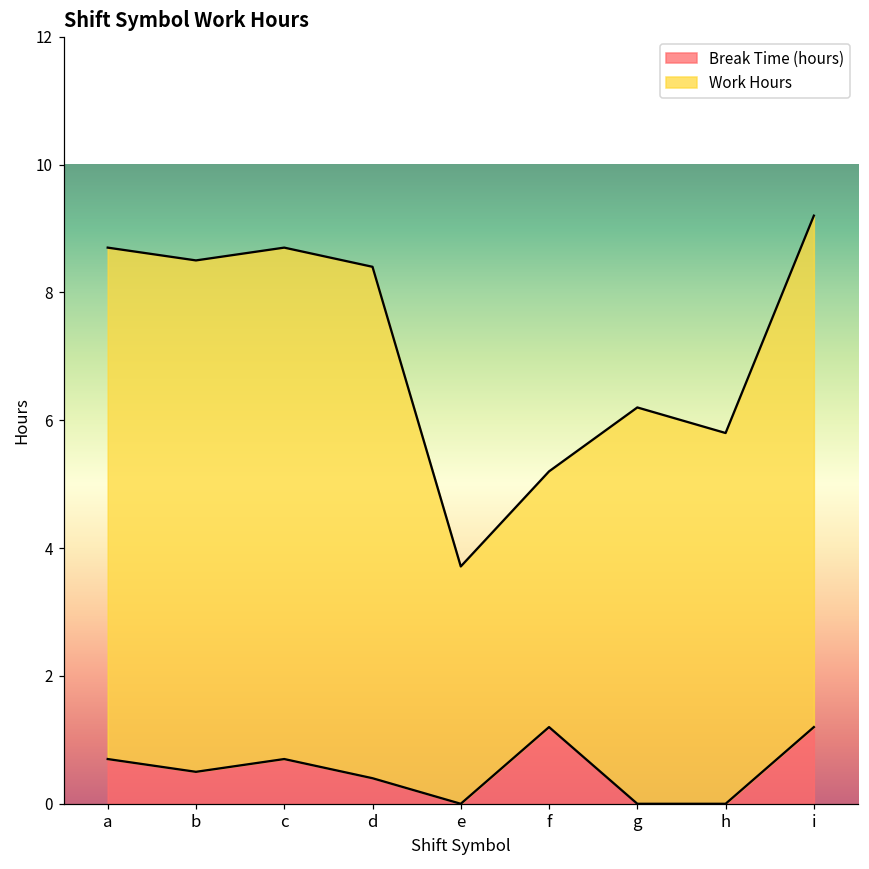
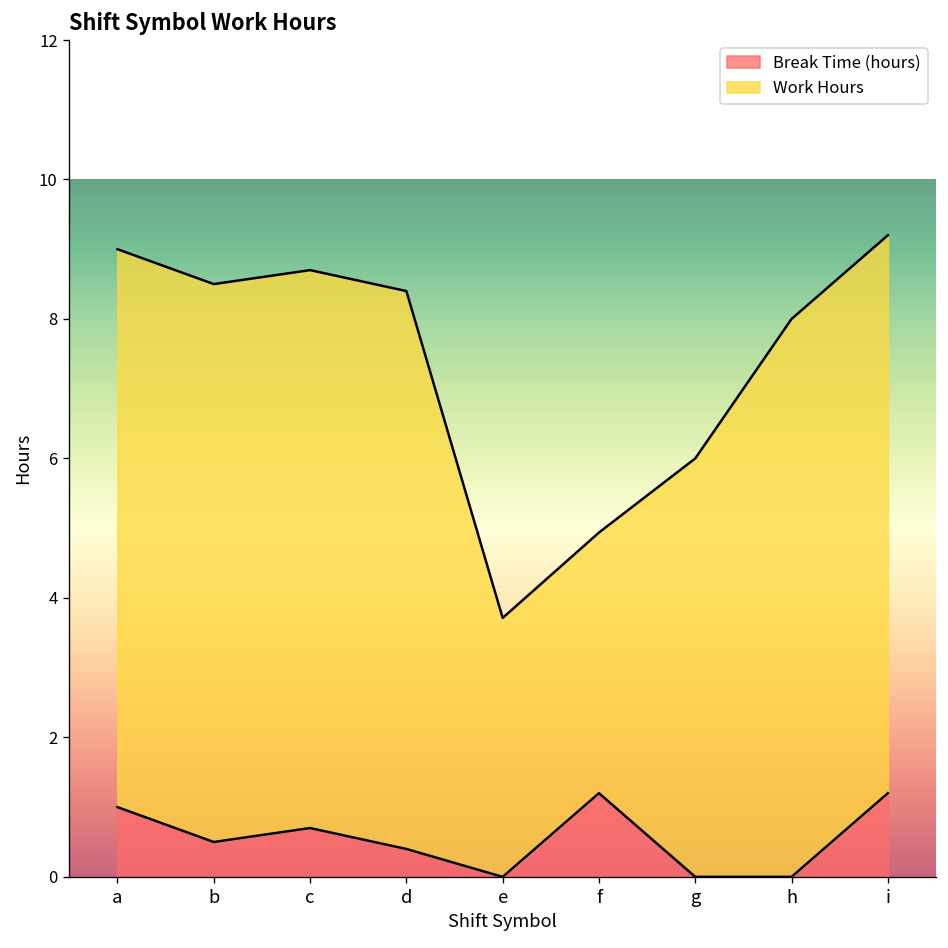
Break Time (hours), a: 0.7 -> 1.0
Work Hours, f: 4.0 -> 3.7
Work Hours, g: 6.2 -> 6.0
Work Hours, h: 5.8 -> 8.0
